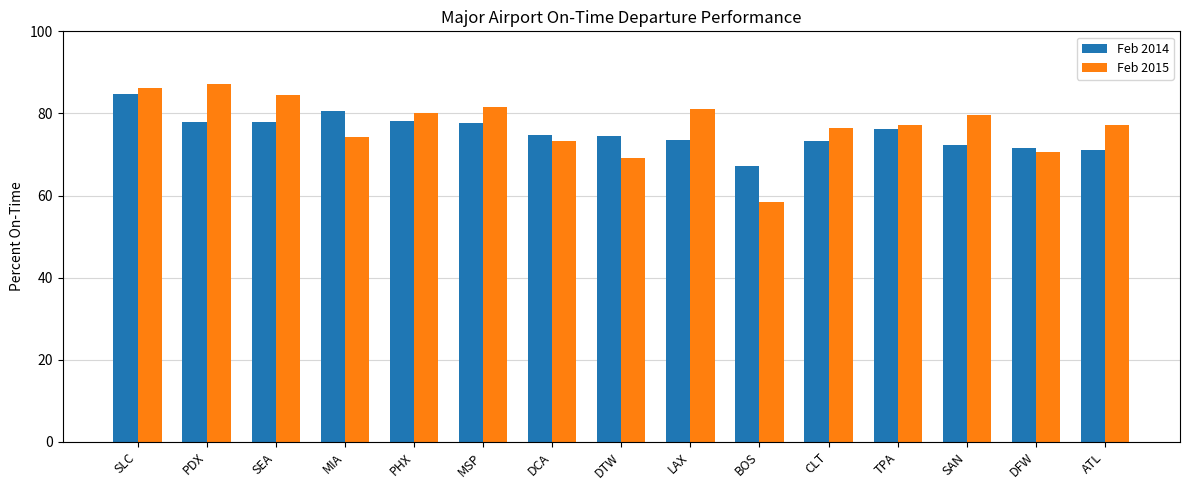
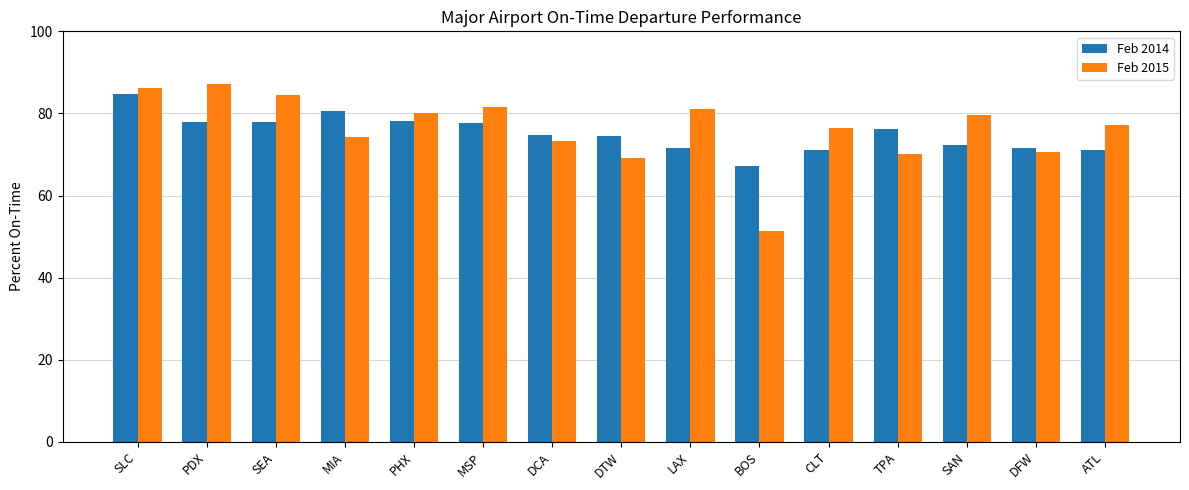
Feb 2014, LAX: 74 -> 71
Feb 2015, BOS: 58 -> 51
Feb 2014, CLT: 73 -> 71
Feb 2015, TPA: 77 -> 70
